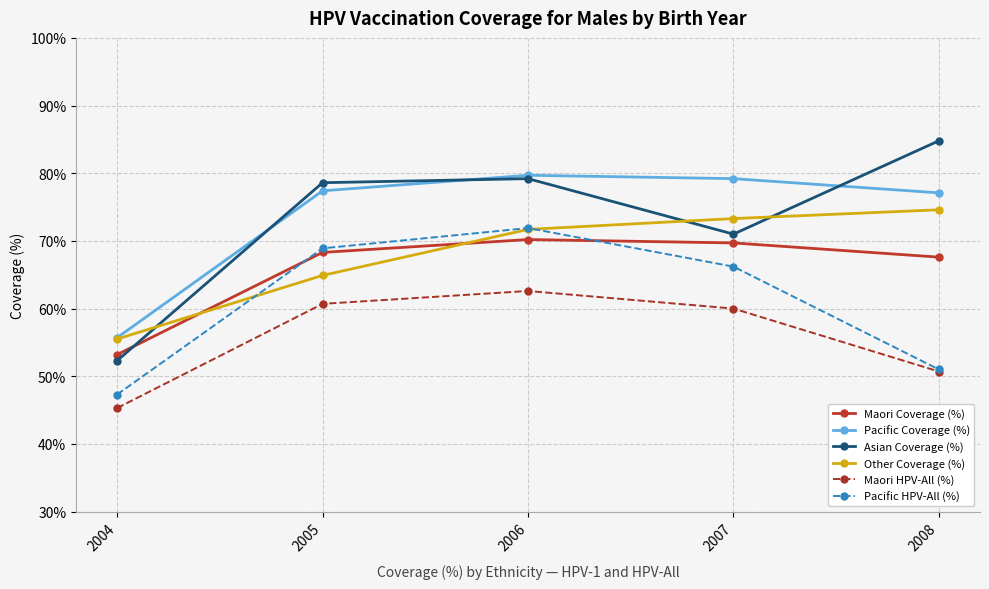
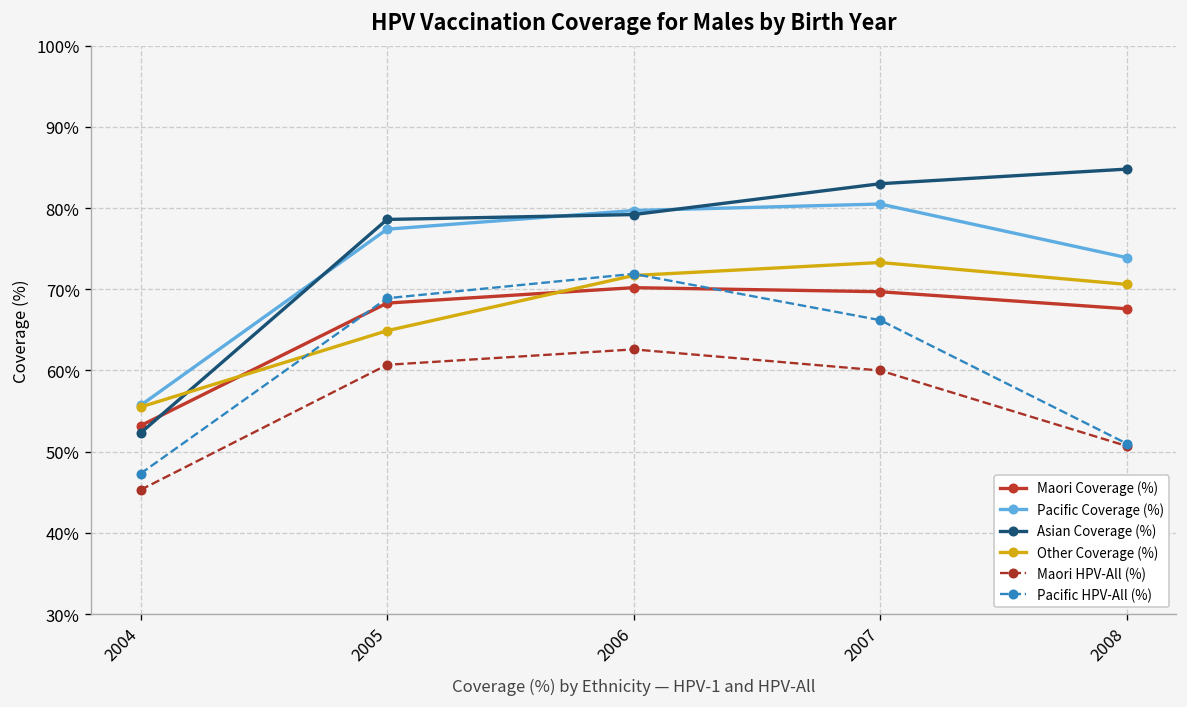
Pacific Coverage (%), 2007: 79% -> 81%
Asian Coverage (%), 2007: 71% -> 83%
Pacific Coverage (%), 2008: 77% -> 74%
Other Coverage (%), 2008: 75% -> 71%
